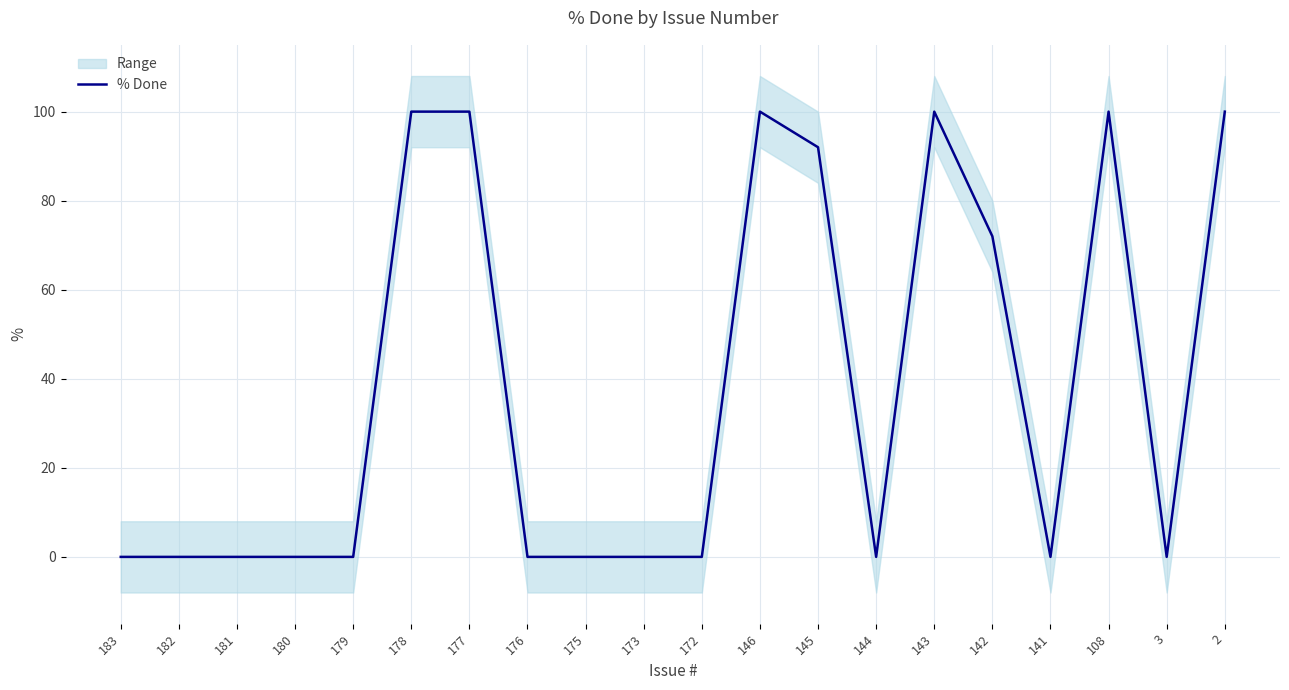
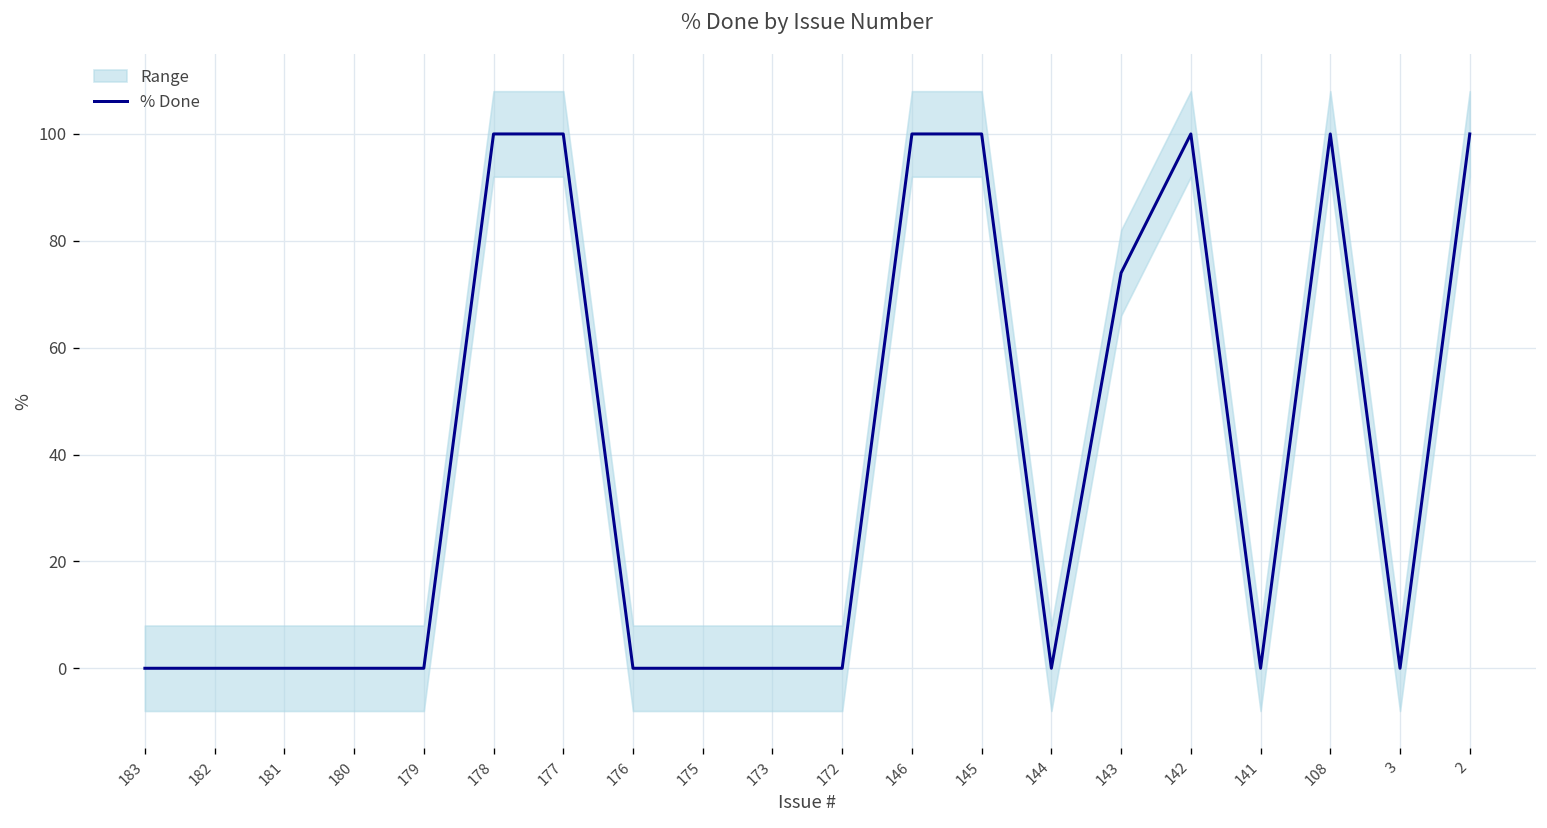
% Done, 145: 92 -> 100
% Done, 143: 100 -> 74
% Done, 142: 72 -> 100
